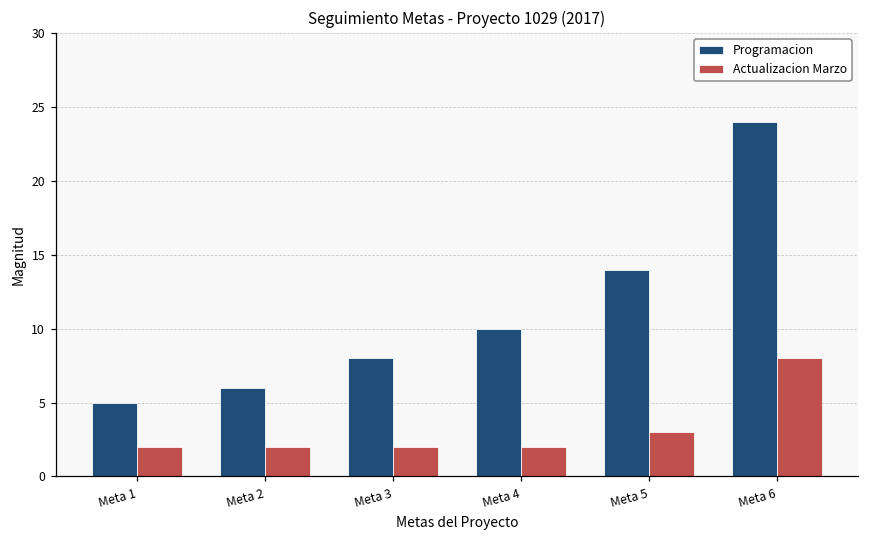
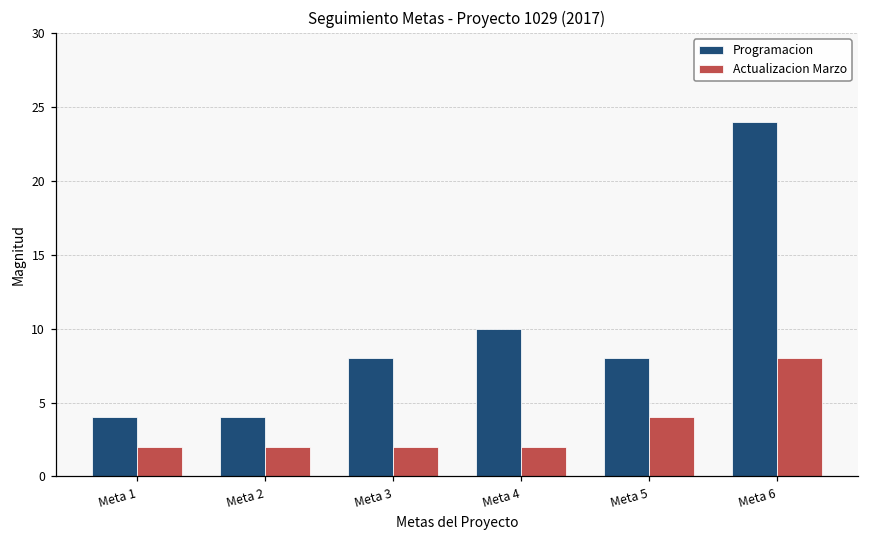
Programacion, Meta 1: 5 -> 4
Programacion, Meta 2: 6 -> 4
Programacion, Meta 5: 14 -> 8
Actualizacion Marzo, Meta 5: 3 -> 4
